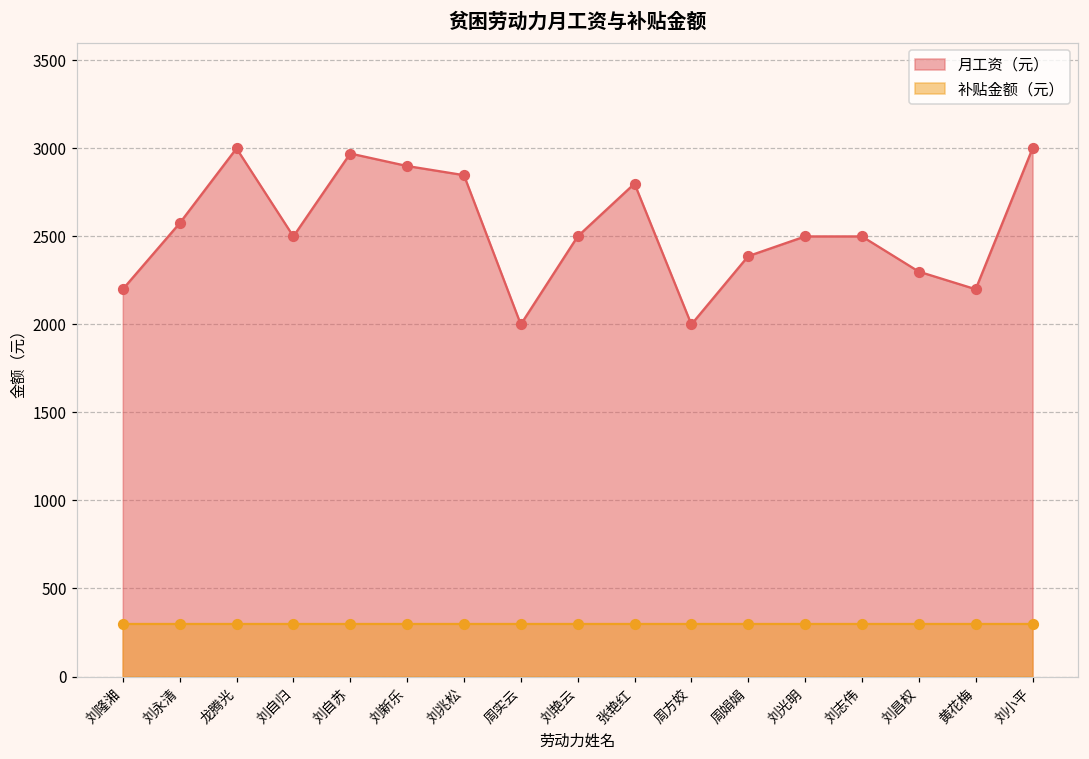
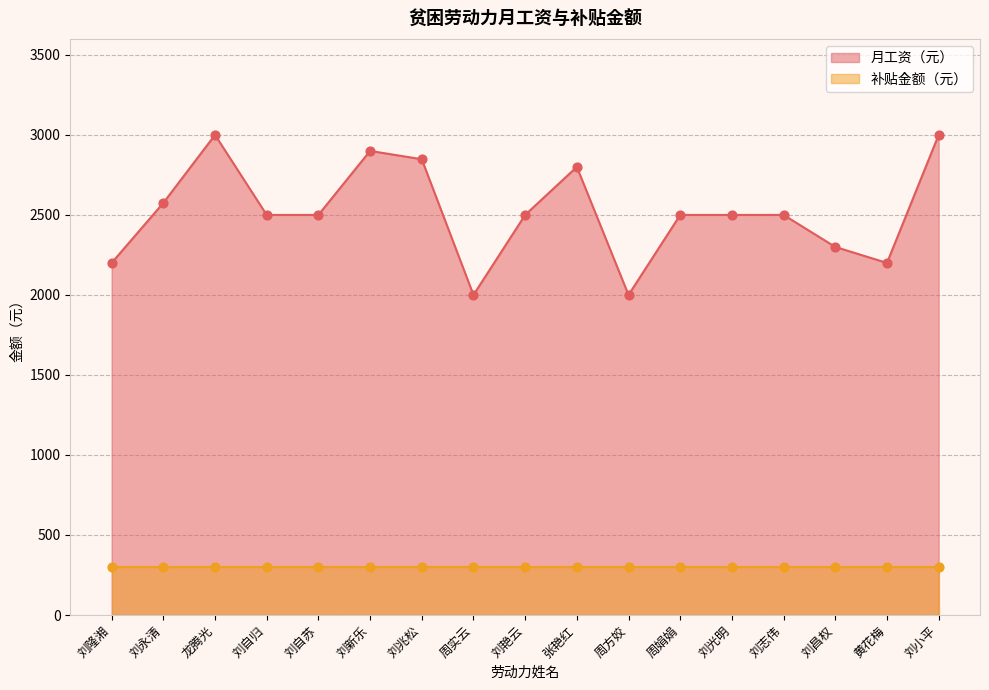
月工资（元）, 刘自苏: 2970 -> 2500
月工资（元）, 周娟娟: 2390 -> 2500
